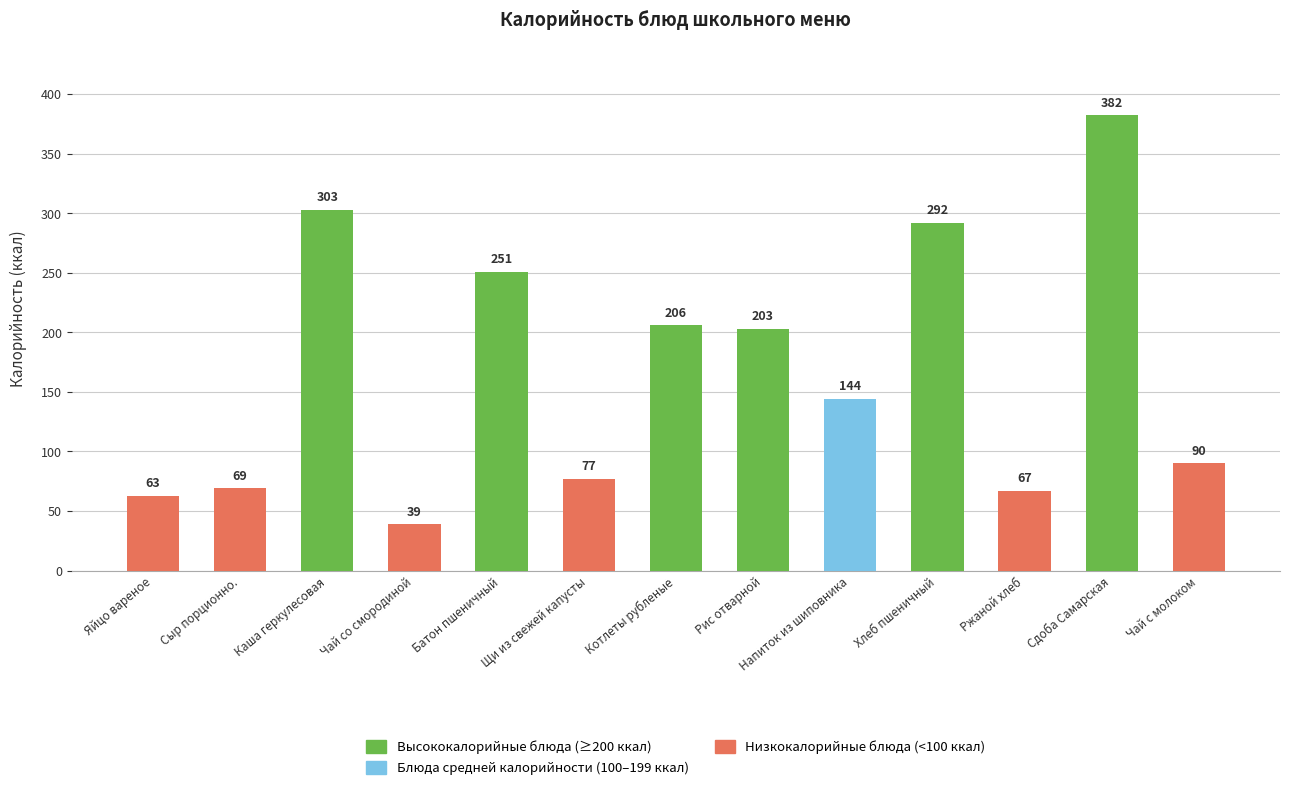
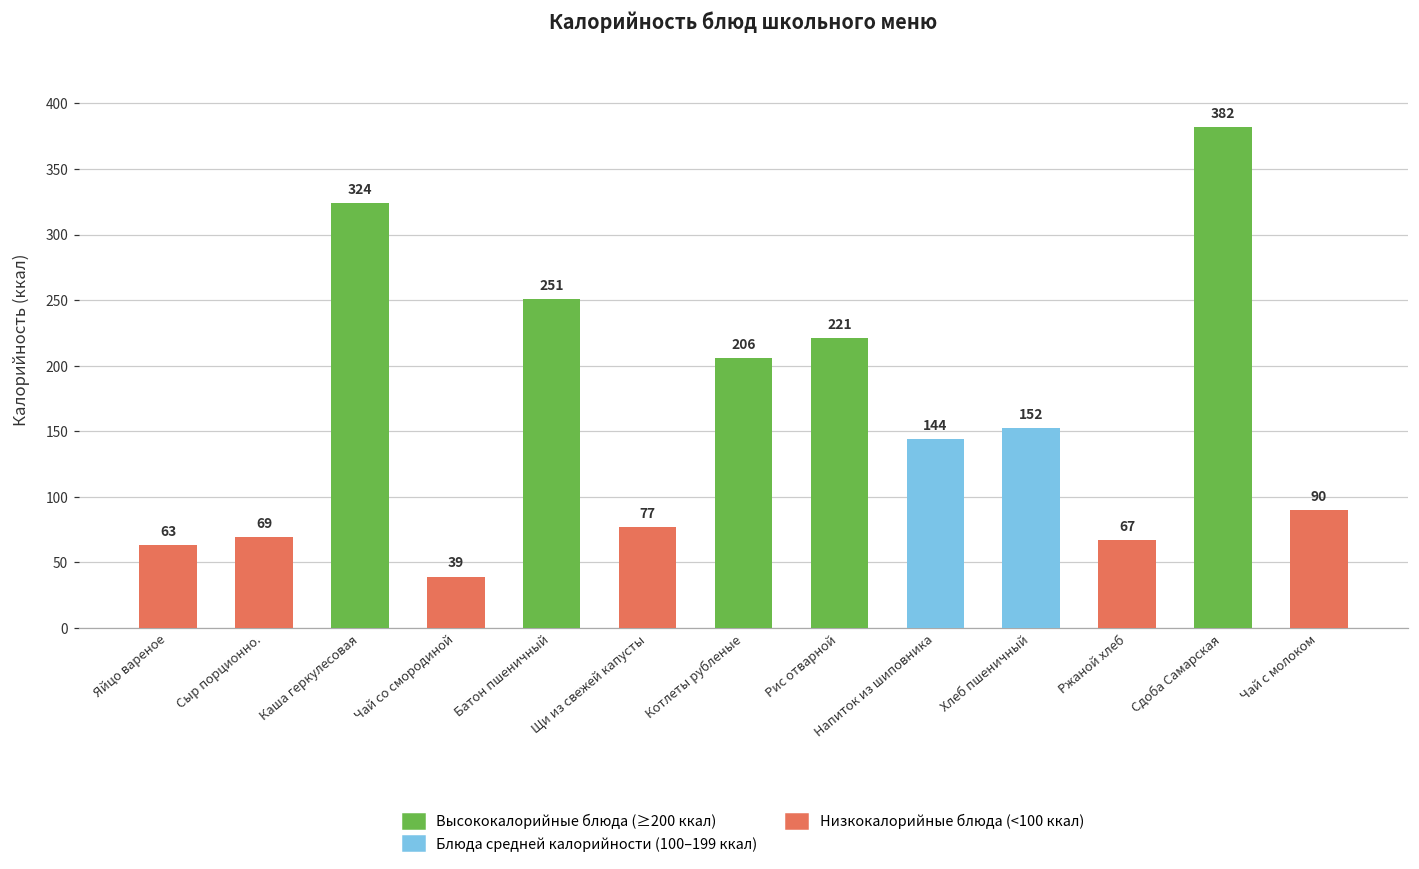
Каша геркулесовая: 303 -> 324
Рис отварной: 203 -> 221
Хлеб пшеничный: 292 -> 152
